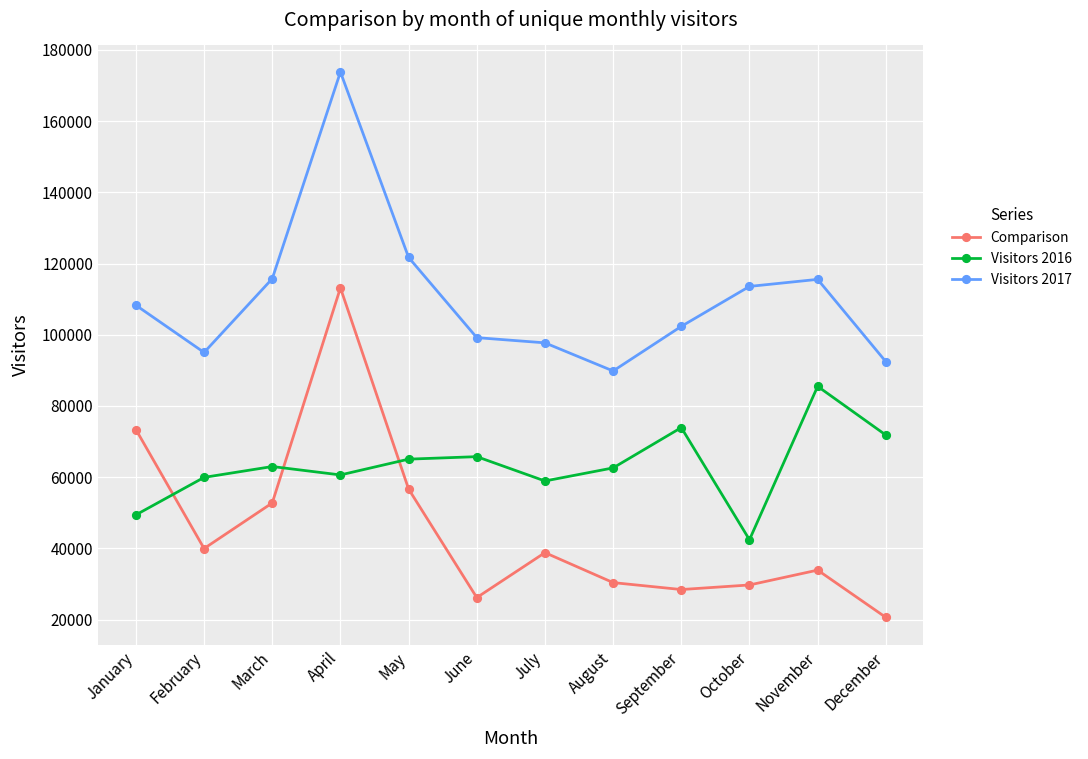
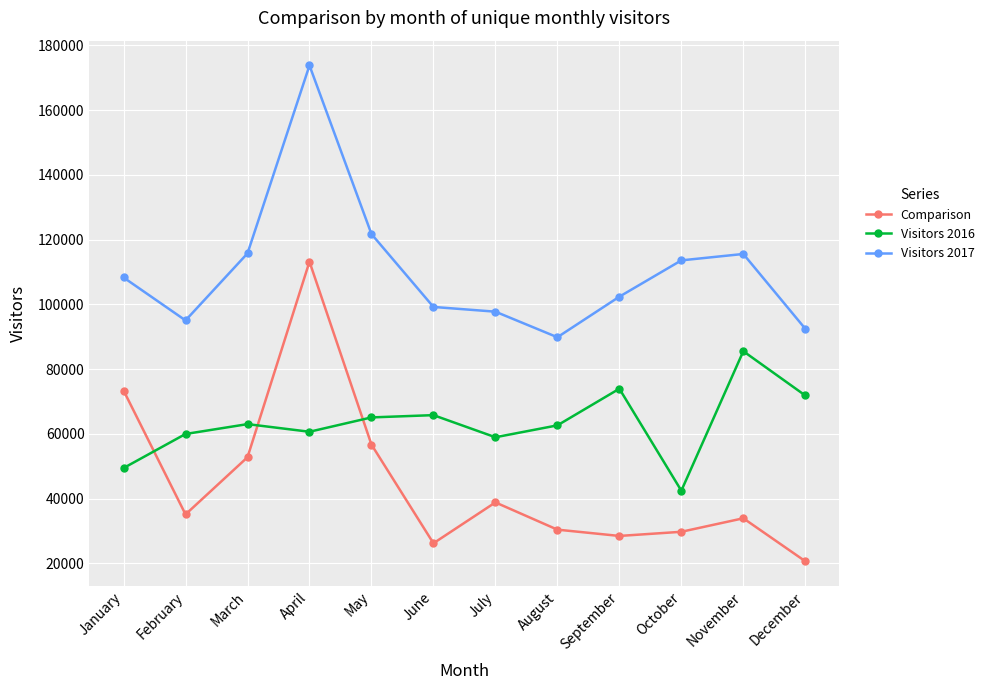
Comparison, February: 40000 -> 35000
